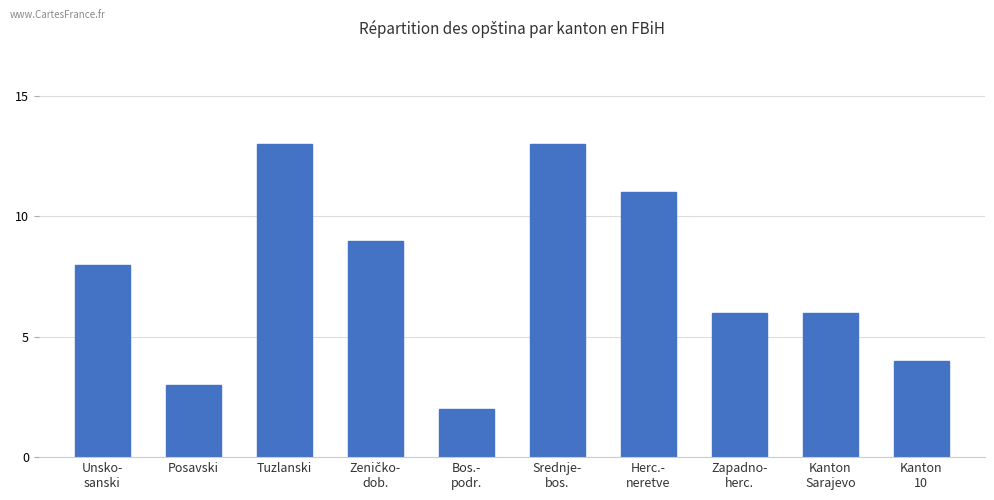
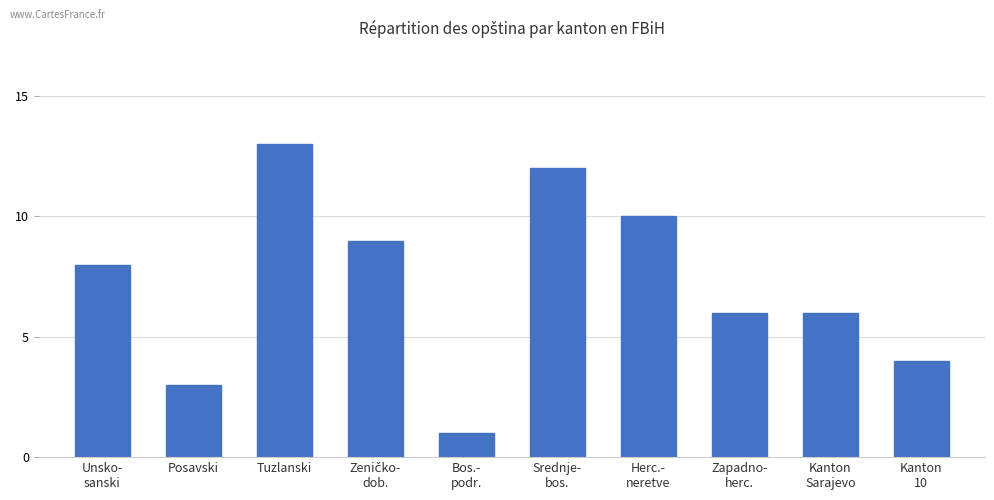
Bos.- podr.: 2 -> 1
Srednje- bos.: 13 -> 12
Herc.- neretve: 11 -> 10
